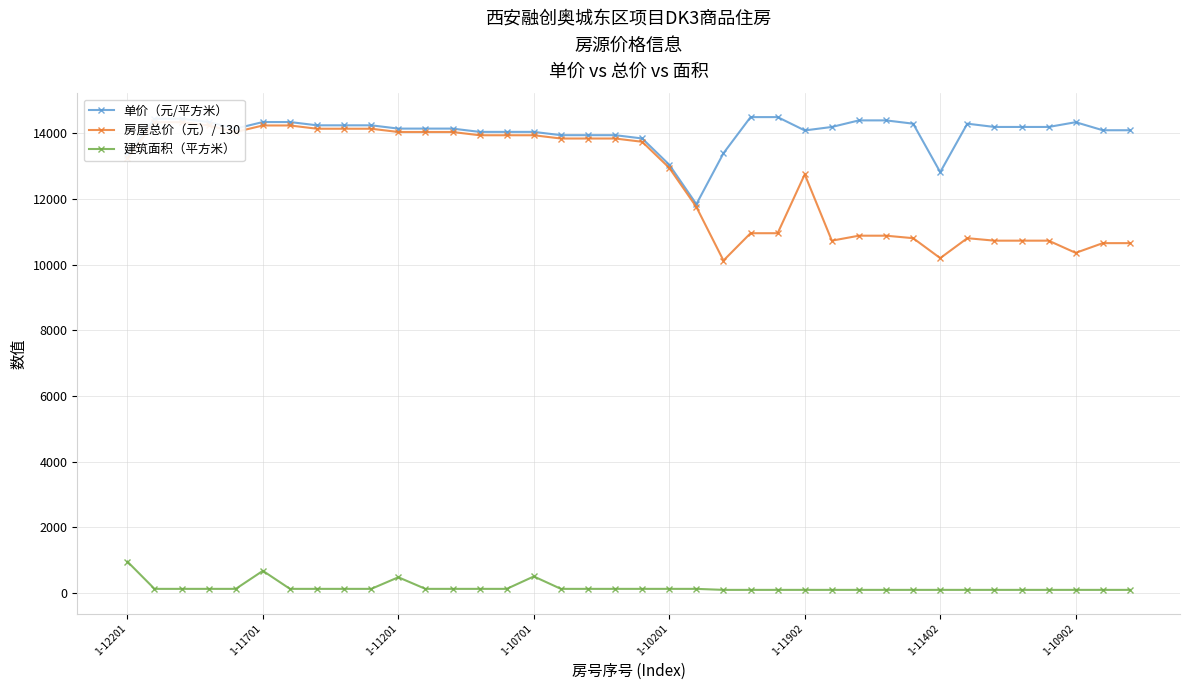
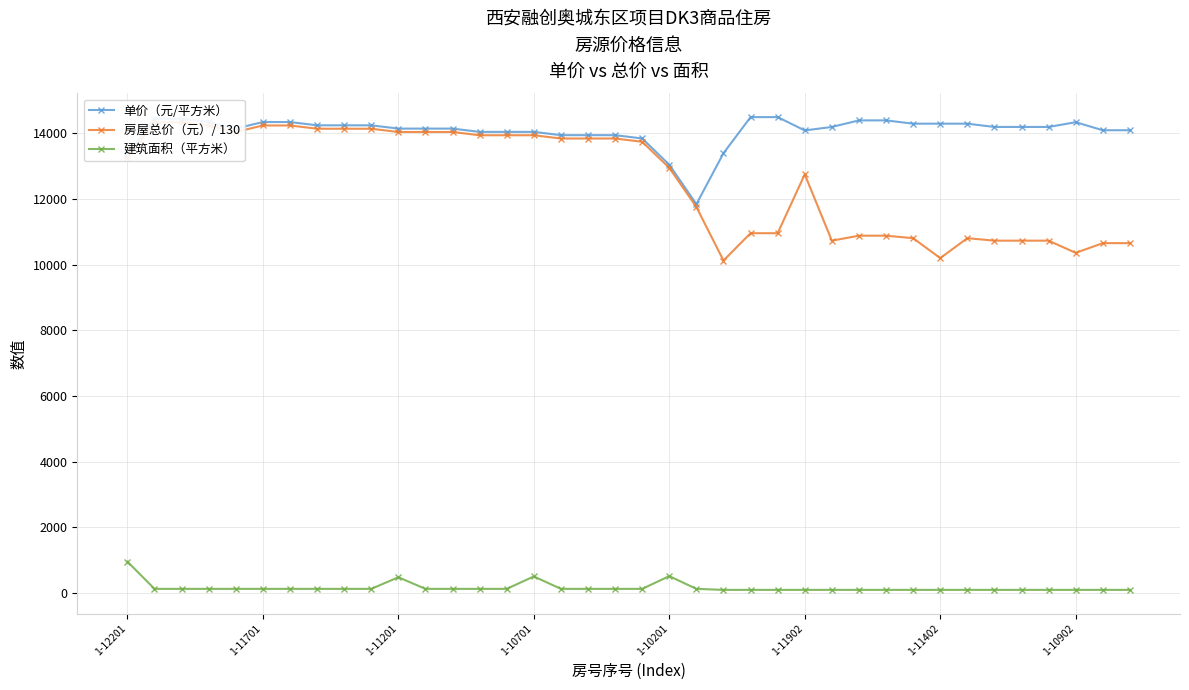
建筑面积（平方米）, 1-11701: 700 -> 100
建筑面积（平方米）, 1-10201: 100 -> 500
单价（元/平方米）, 1-11402: 12800 -> 14300
